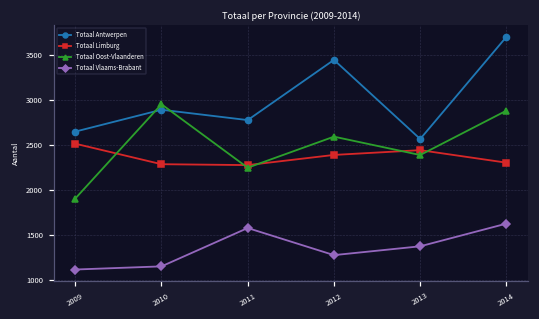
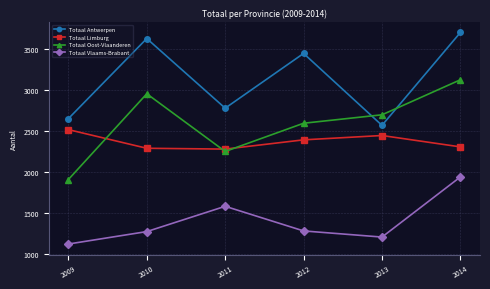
Totaal Antwerpen, 2010: 2900 -> 3600
Totaal Vlaams-Brabant, 2010: 1200 -> 1300
Totaal Oost-Vlaanderen, 2013: 2400 -> 2700
Totaal Vlaams-Brabant, 2013: 1400 -> 1200
Totaal Oost-Vlaanderen, 2014: 2900 -> 3100
Totaal Vlaams-Brabant, 2014: 1600 -> 1900
